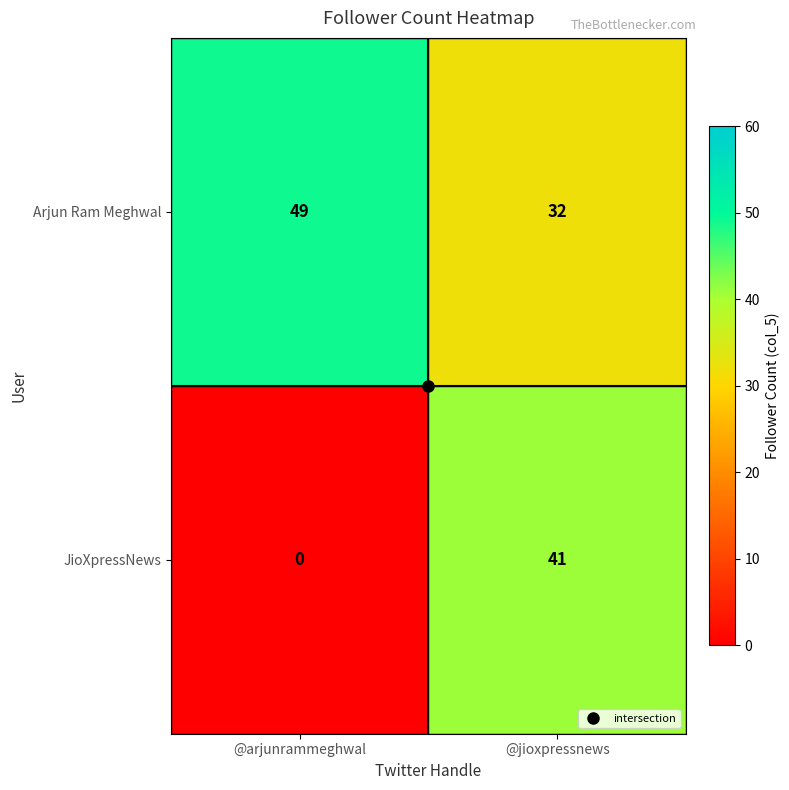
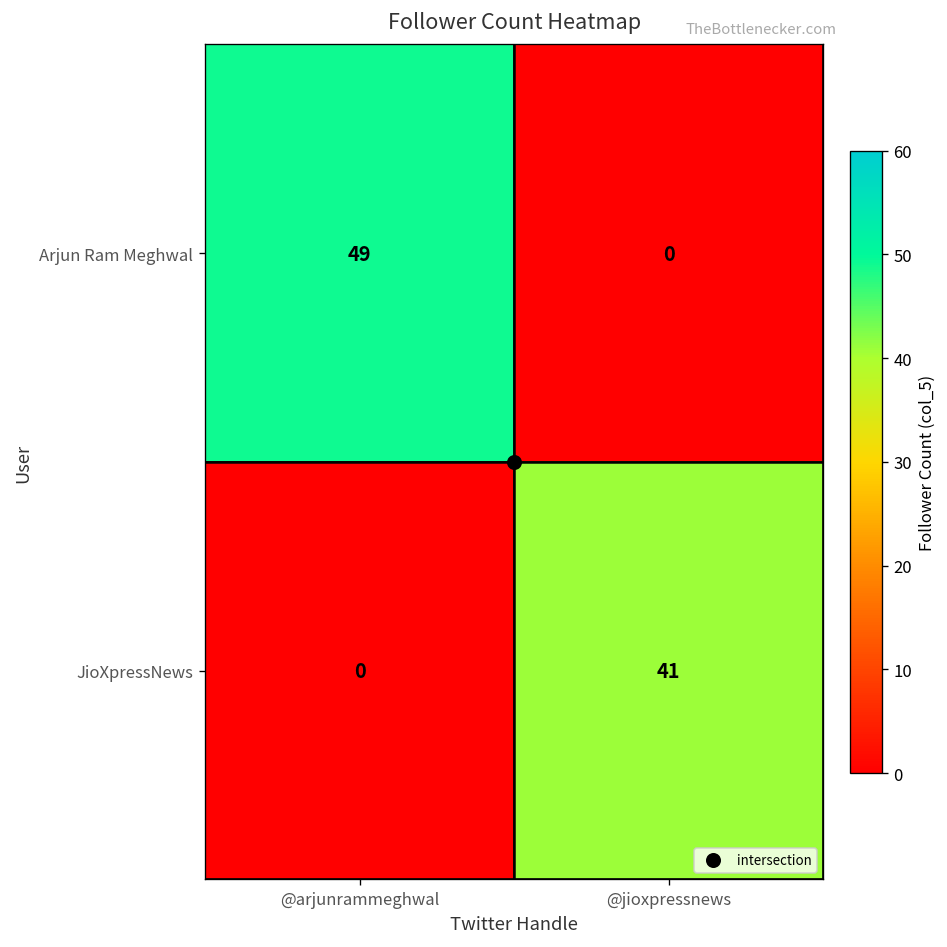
Arjun Ram Meghwal, @jioxpressnews: 32 -> 0
